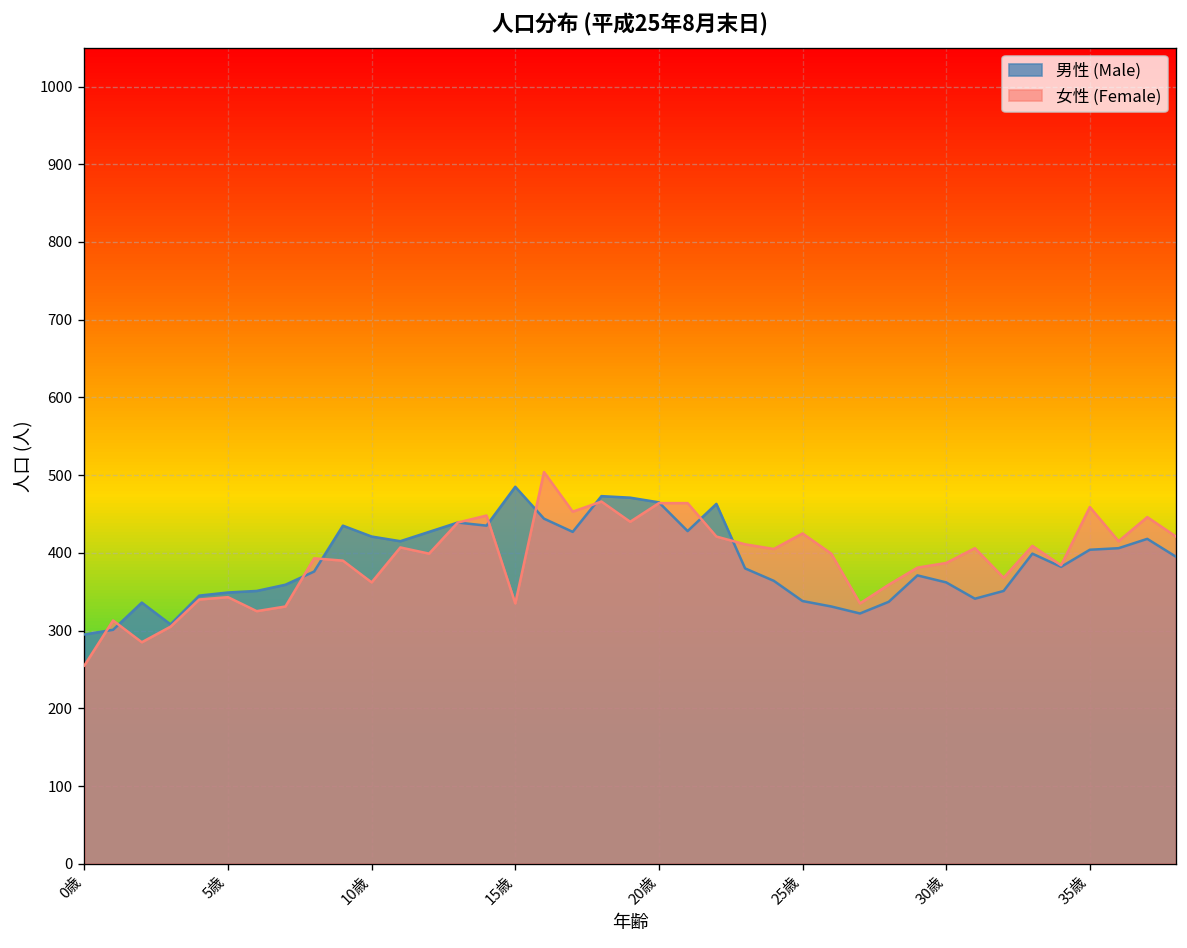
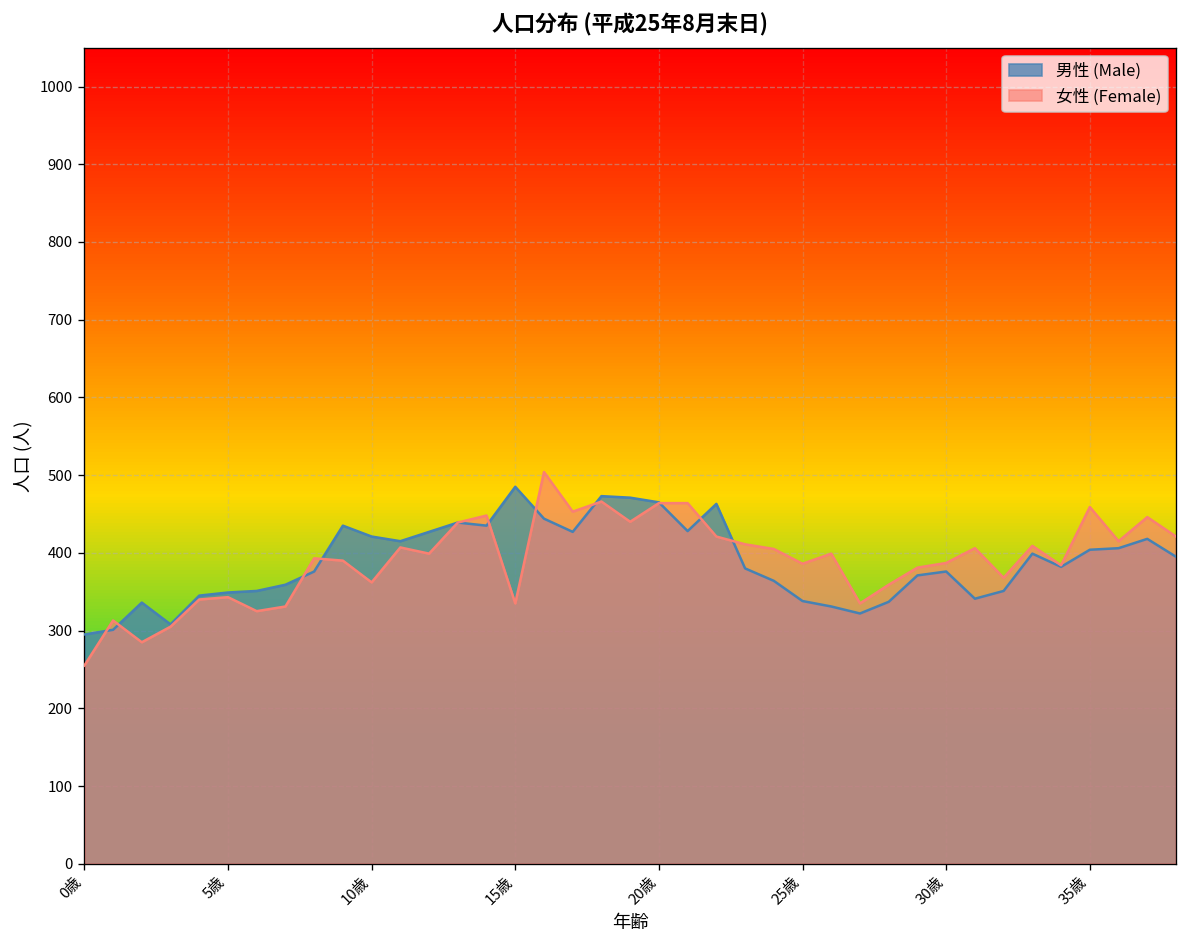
女性 (Female), 25歳: 430 -> 390
男性 (Male), 30歳: 360 -> 380
